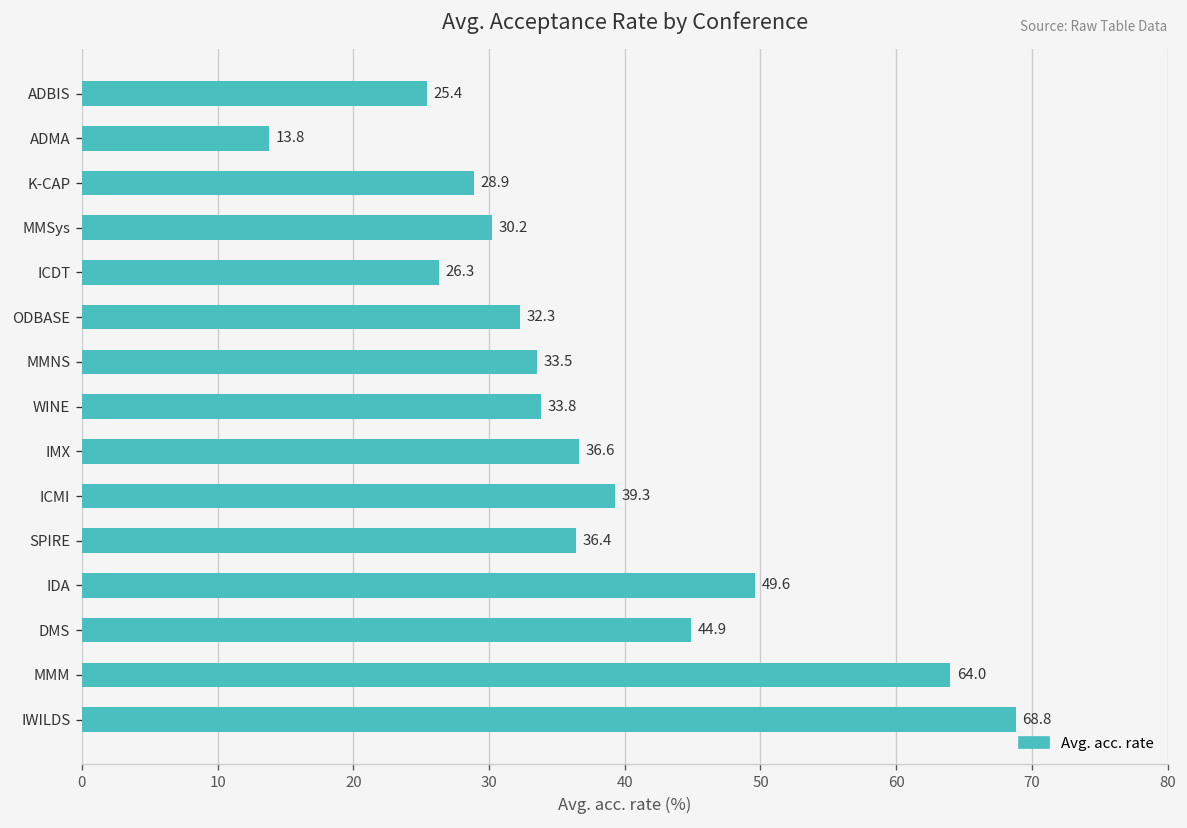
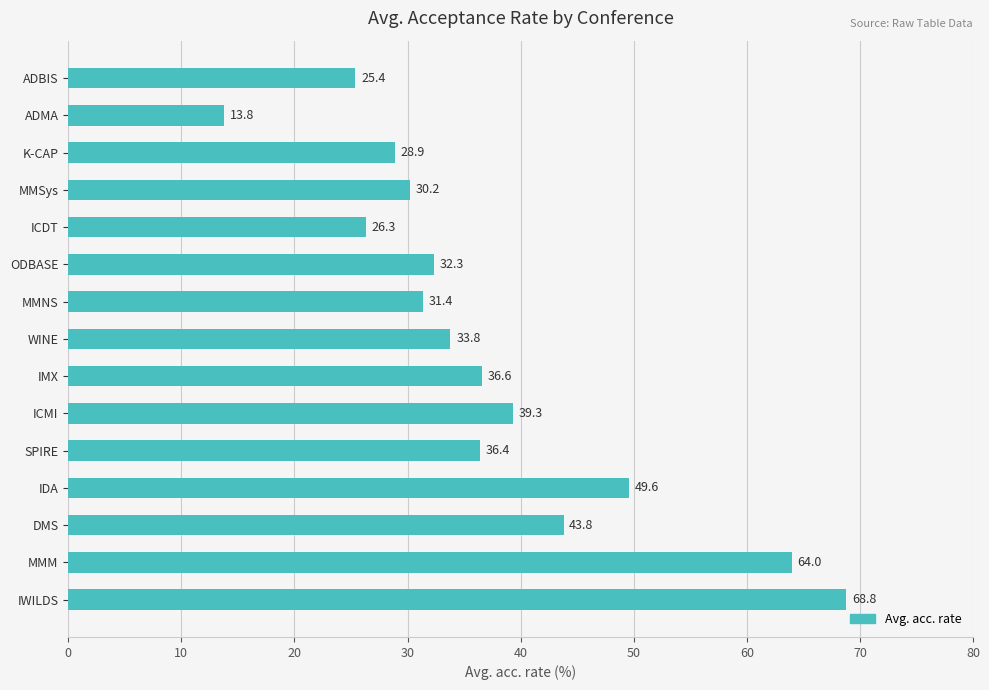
MMNS: 33.5 -> 31.4
DMS: 44.9 -> 43.8
